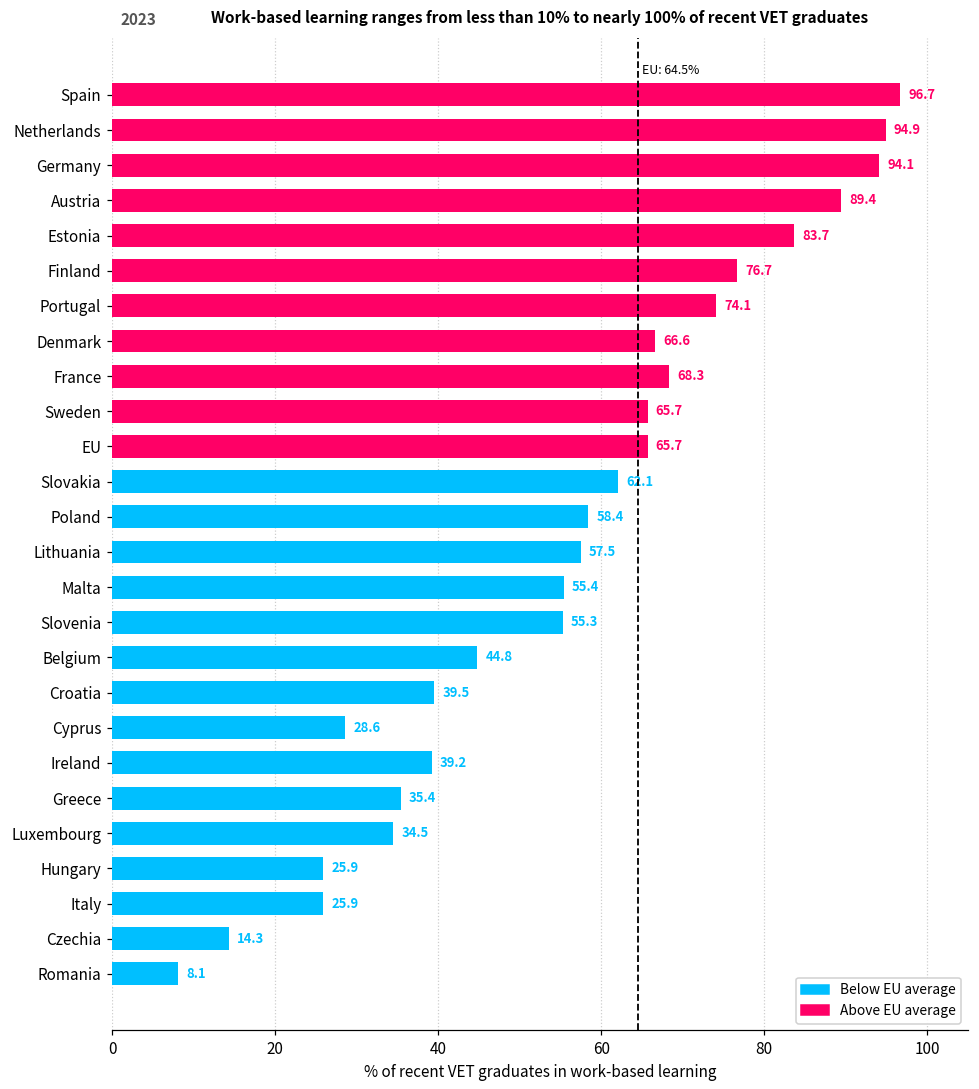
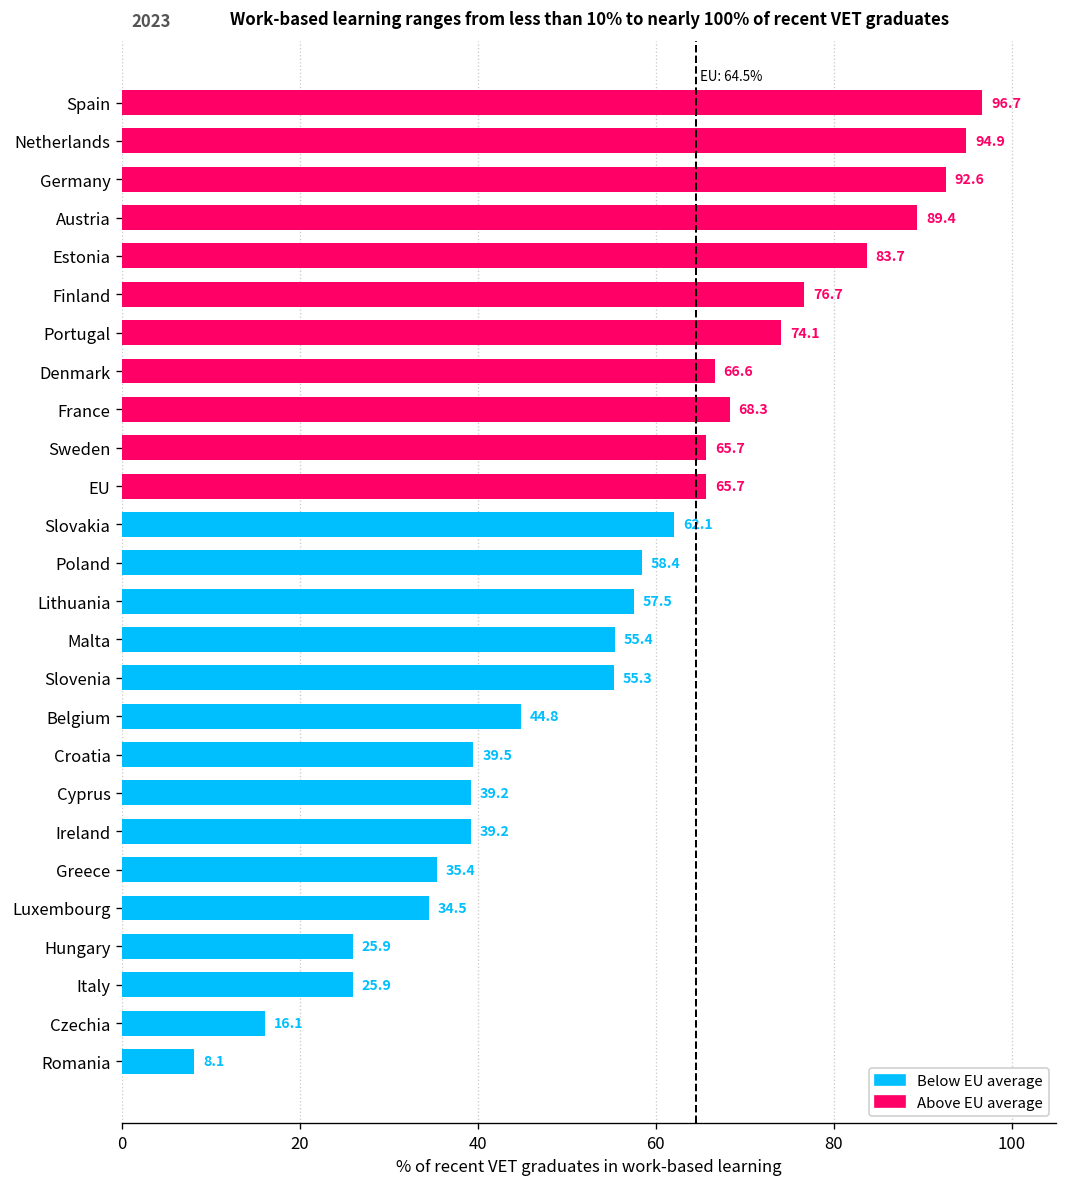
Germany: 94.1 -> 92.6
Cyprus: 28.6 -> 39.2
Czechia: 14.3 -> 16.1
